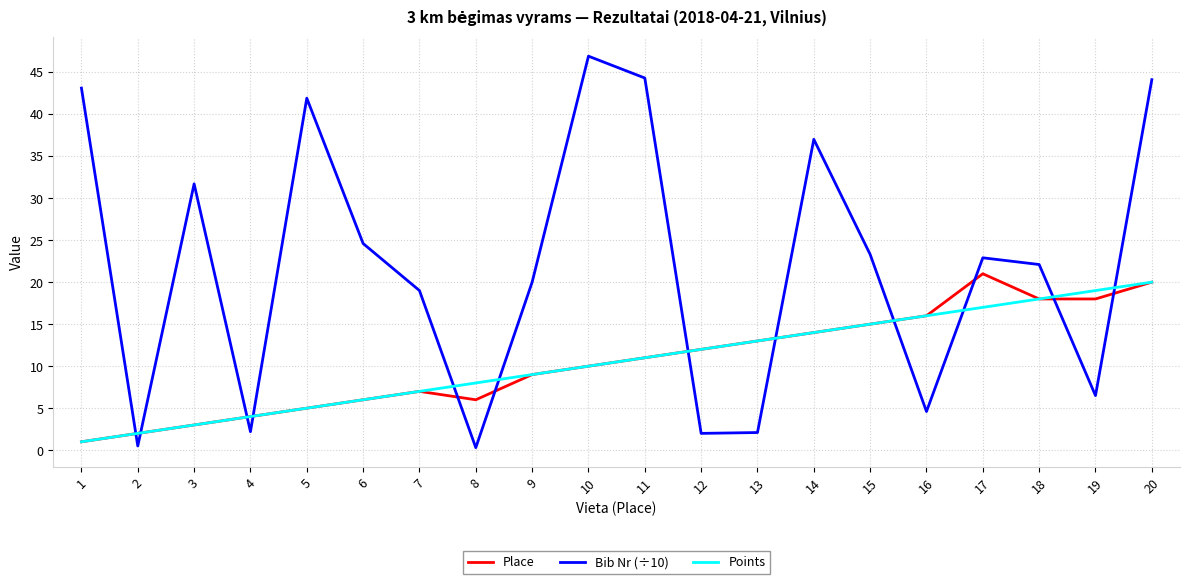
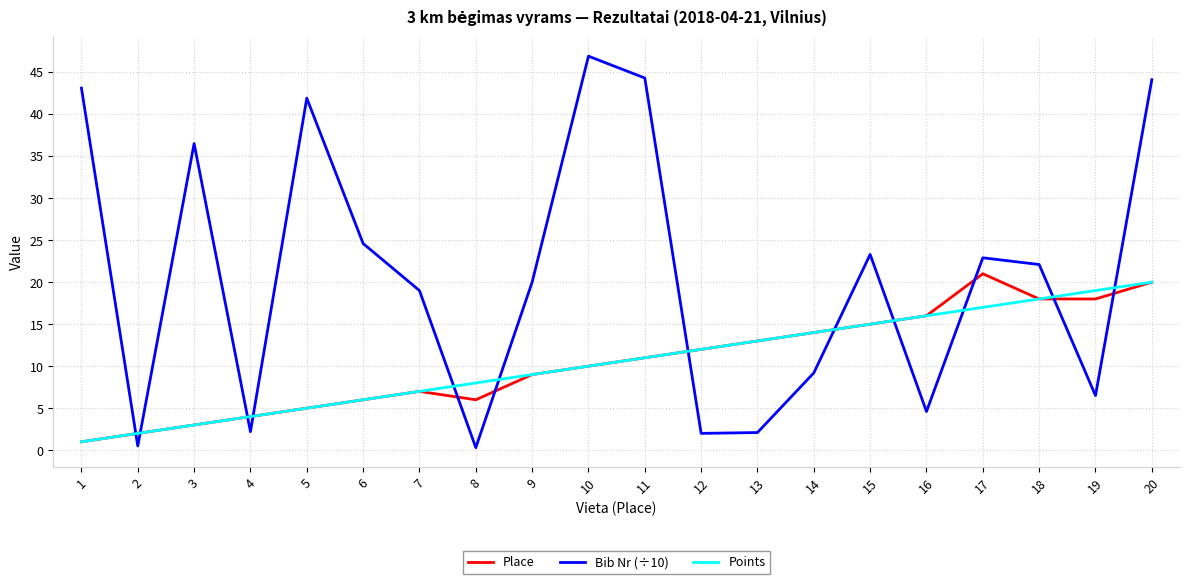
Bib Nr (÷10), 3: 32 -> 37
Bib Nr (÷10), 14: 37 -> 9
